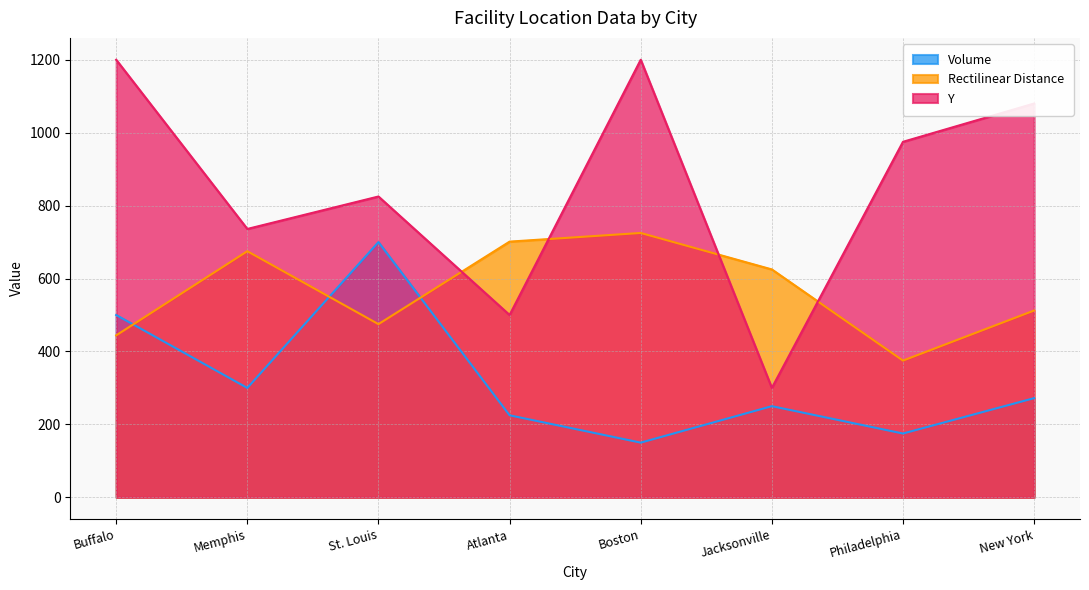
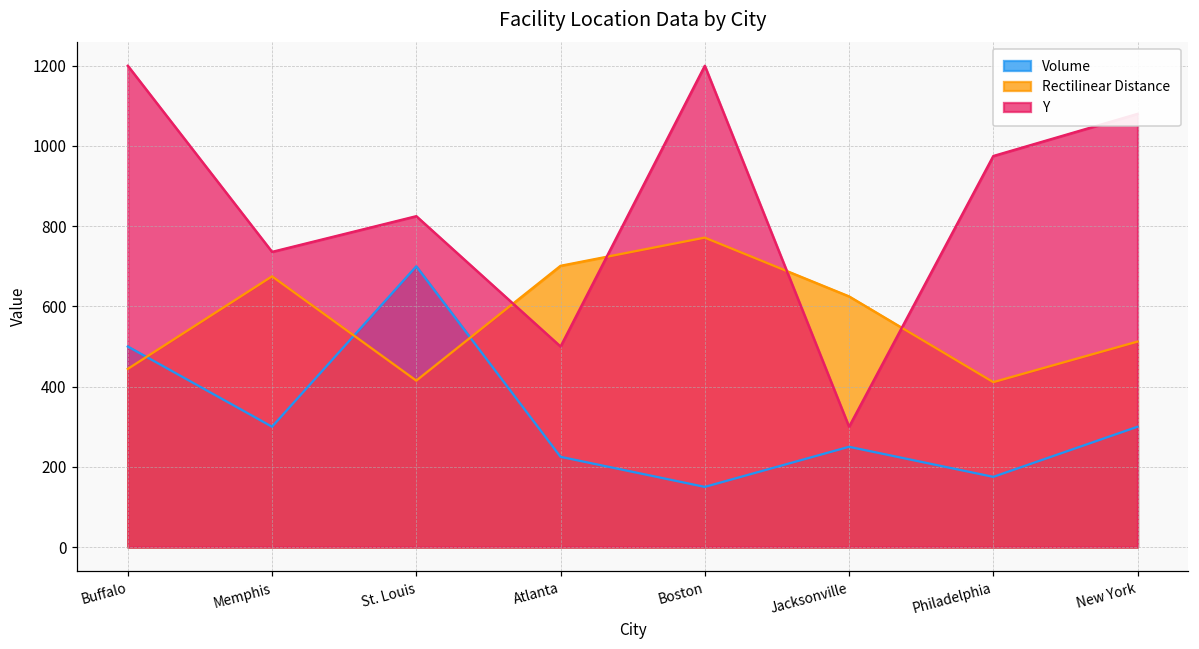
Rectilinear Distance, St. Louis: 470 -> 410
Rectilinear Distance, Boston: 730 -> 770
Rectilinear Distance, Philadelphia: 380 -> 410
Volume, New York: 270 -> 300
